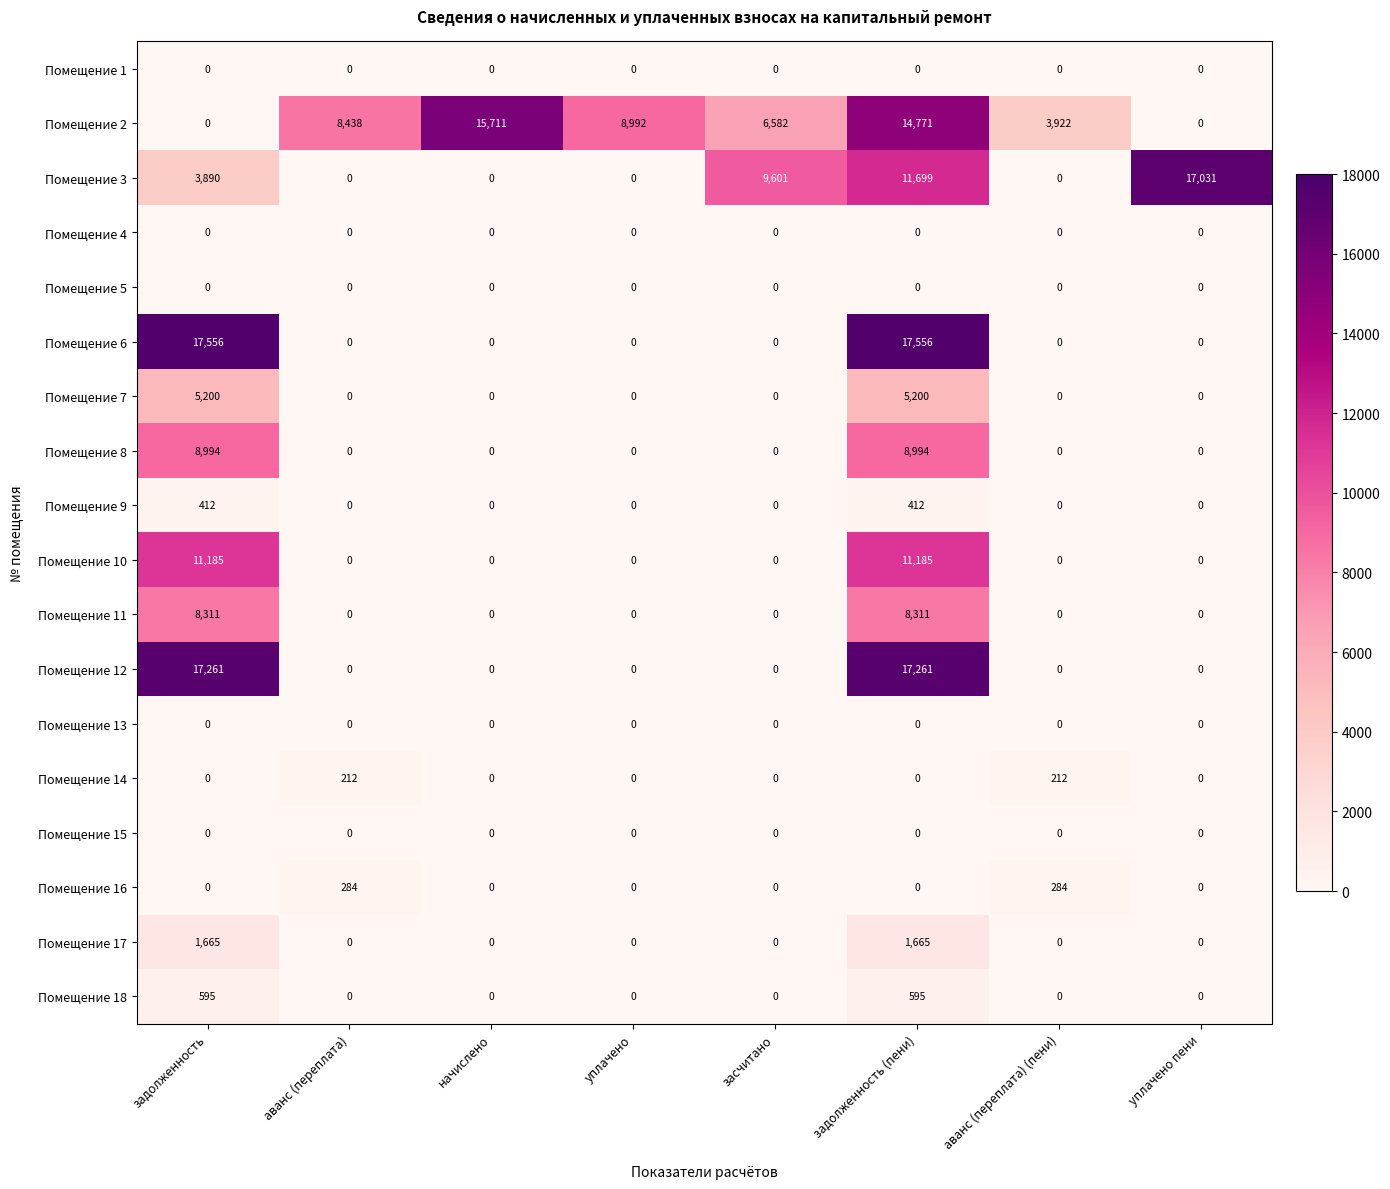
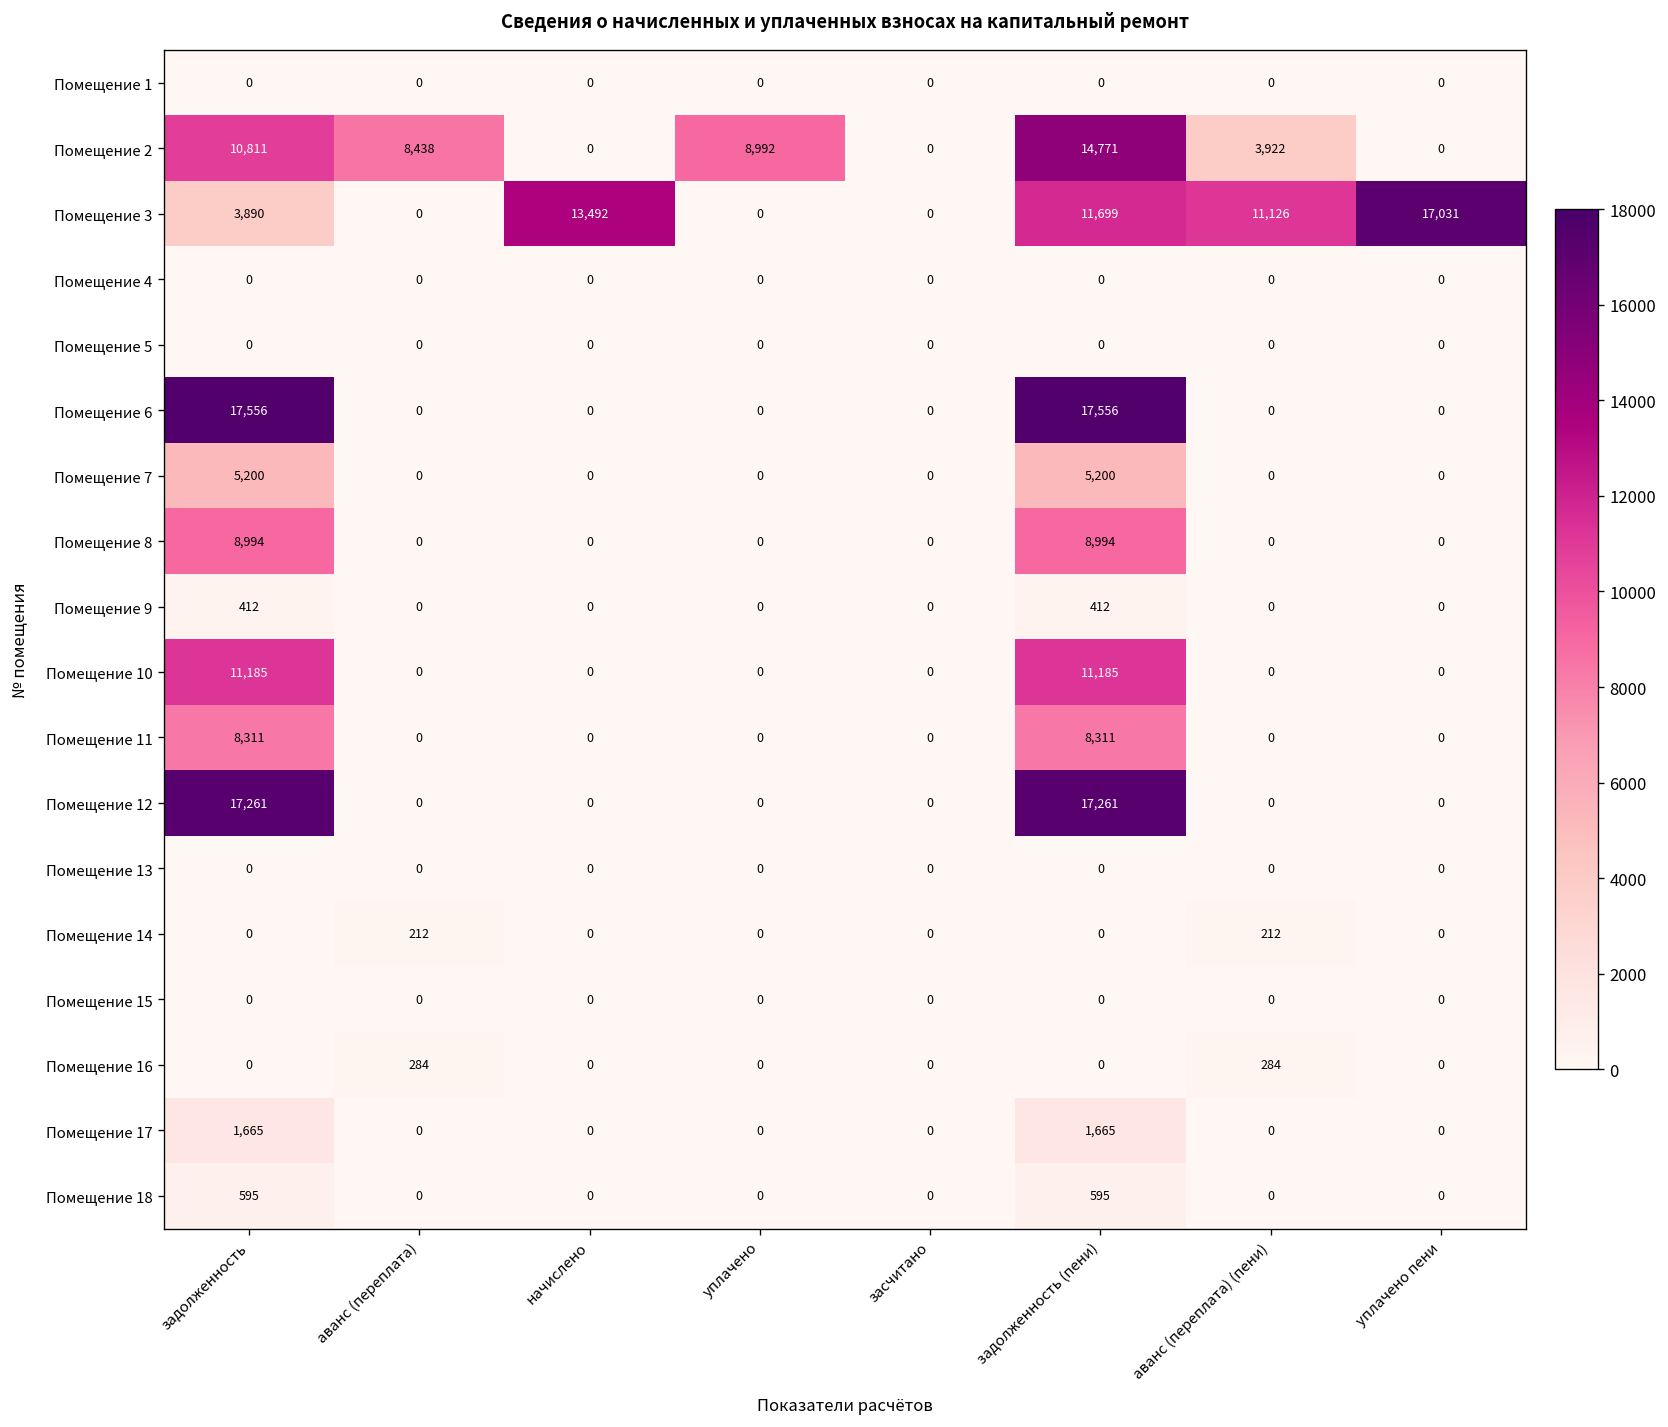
Помещение 2, задолженность: 0 -> 10,811
Помещение 2, начислено: 15,711 -> 0
Помещение 2, засчитано: 6,582 -> 0
Помещение 3, начислено: 0 -> 13,492
Помещение 3, засчитано: 9,601 -> 0
Помещение 3, аванс (переплата) (пени): 0 -> 11,126
